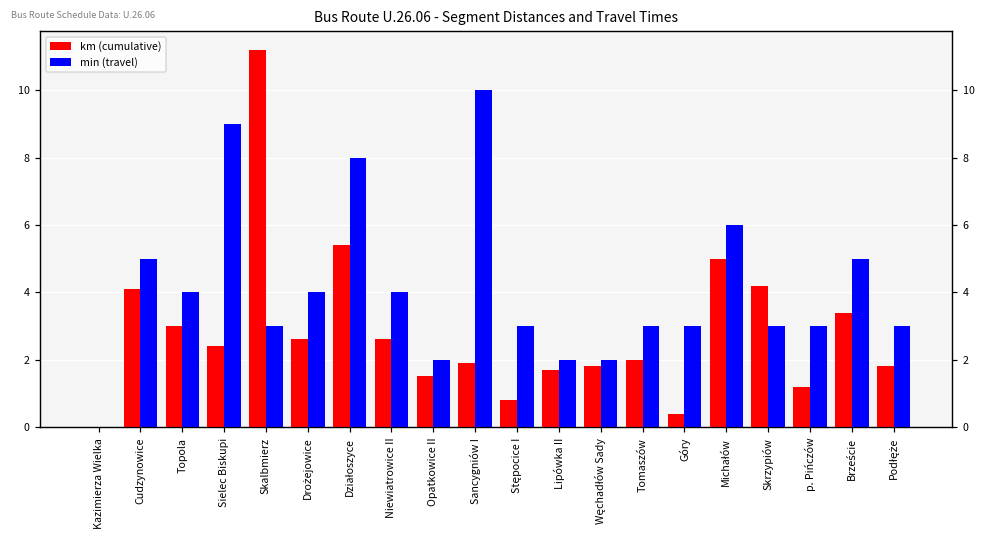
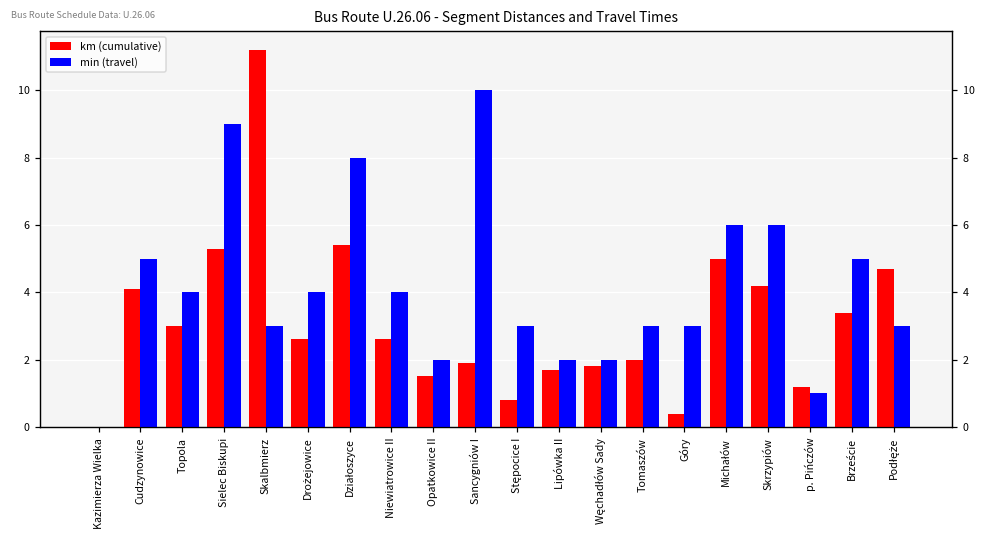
km (cumulative), Sielec Biskupi: 2.4 -> 5.3
min (travel), Skrzypiów: 3 -> 6
min (travel), p. Pińczów: 3 -> 1
km (cumulative), Podłęże: 1.8 -> 4.7
